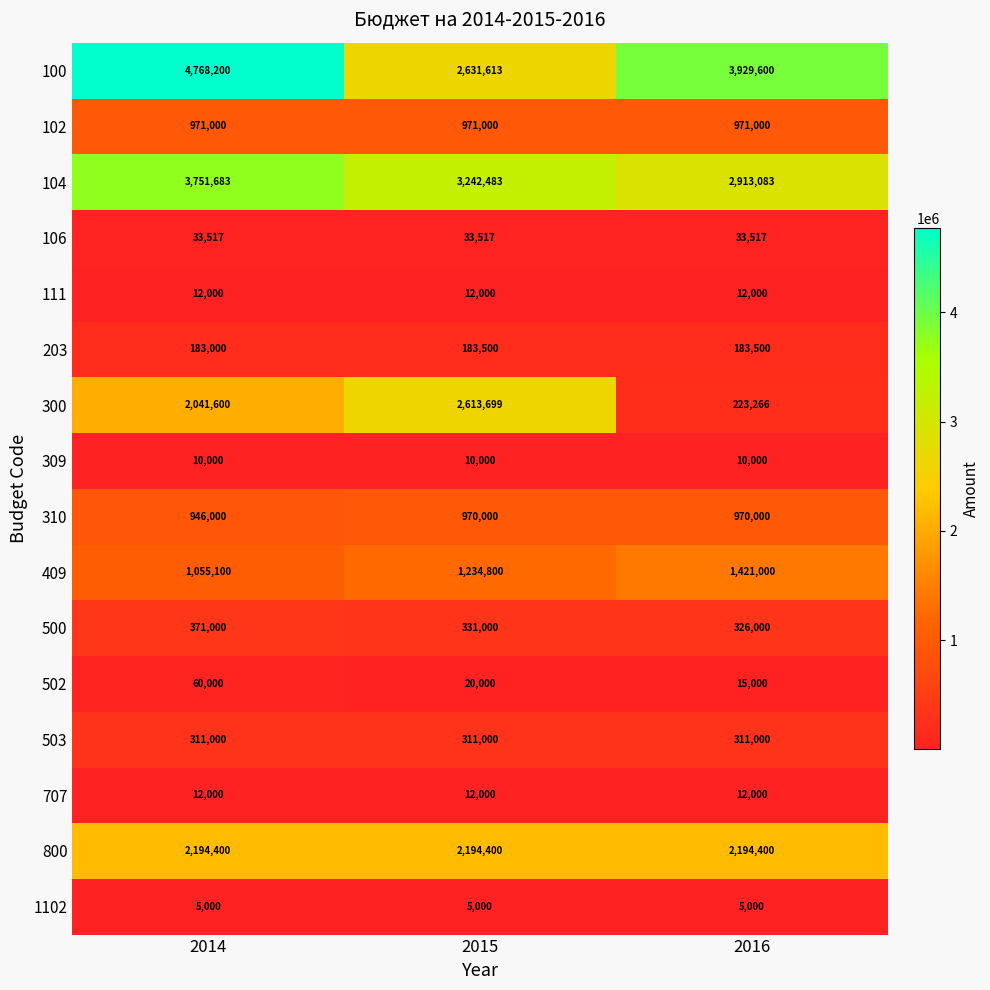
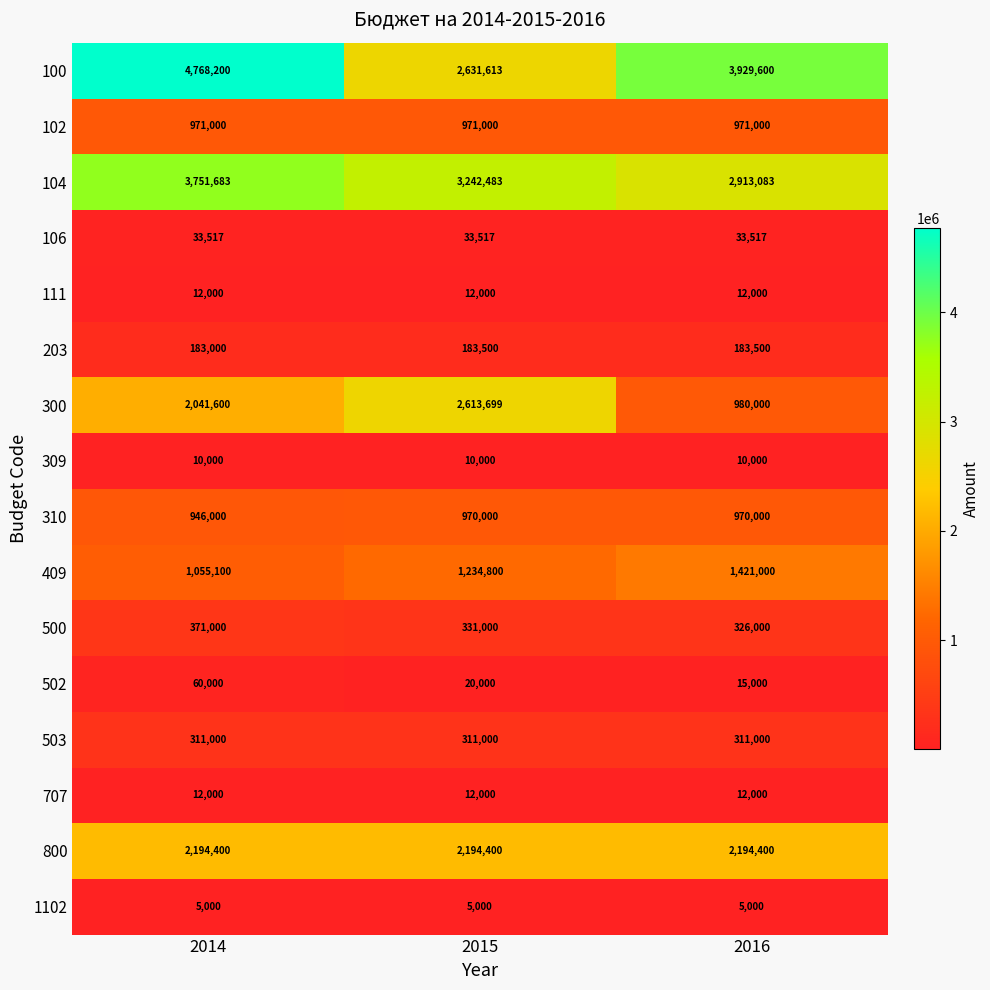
300, 2016: 223,266 -> 980,000
